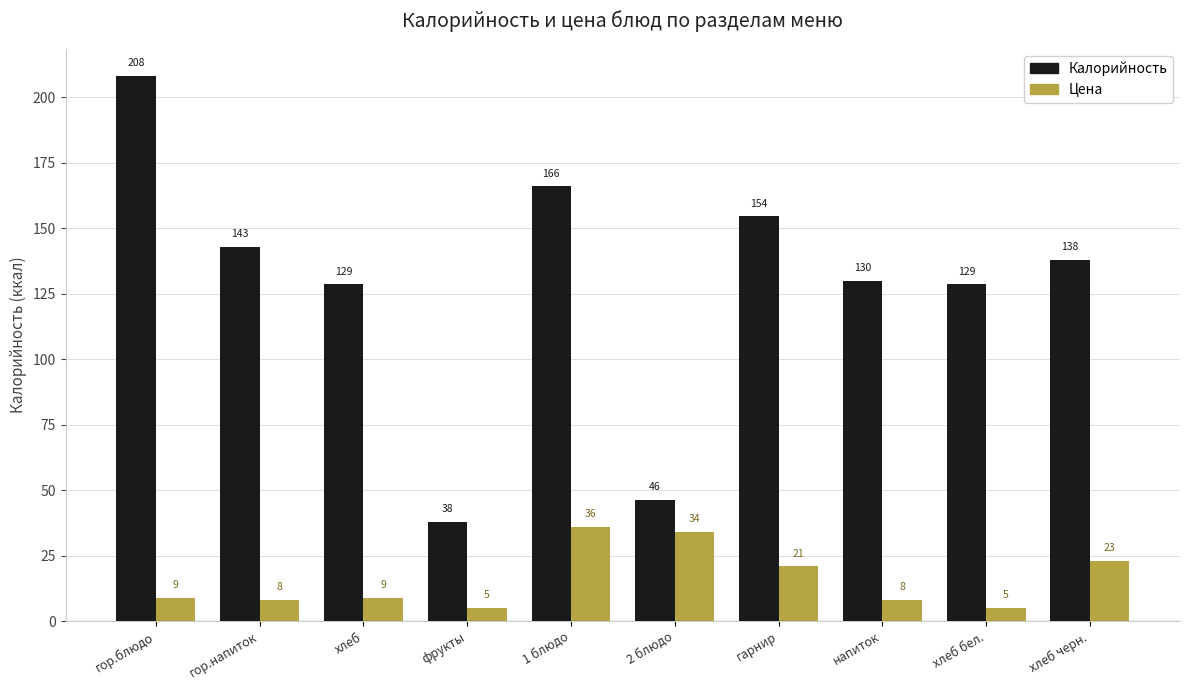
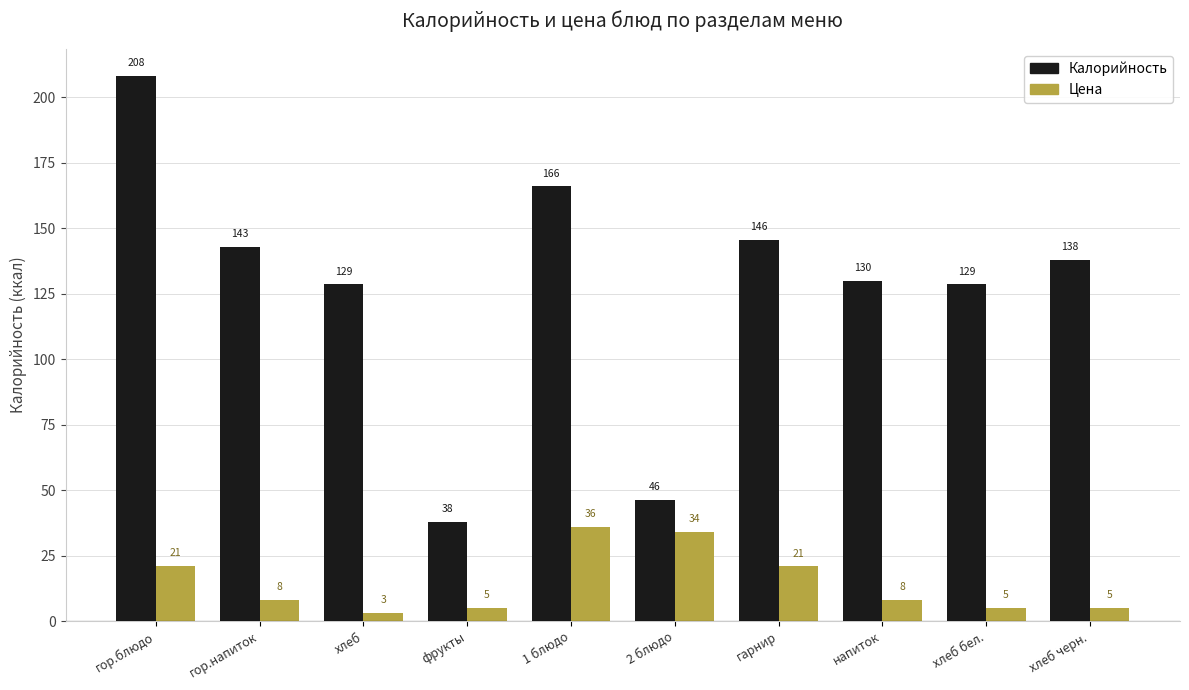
Цена, гор.блюдо: 9 -> 21
Цена, хлеб: 9 -> 3
Калорийность, гарнир: 154 -> 146
Цена, хлеб черн.: 23 -> 5
